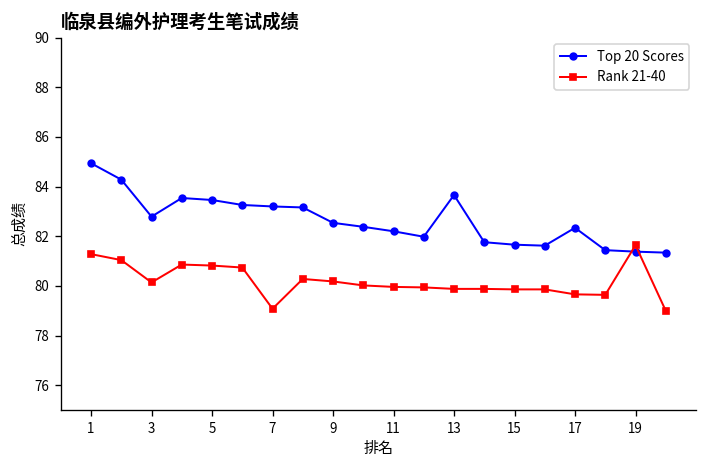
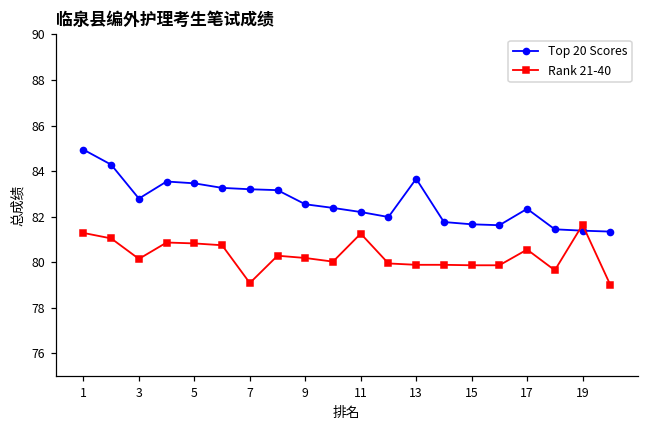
Rank 21-40, 11: 80.0 -> 81.3
Rank 21-40, 17: 79.7 -> 80.6
